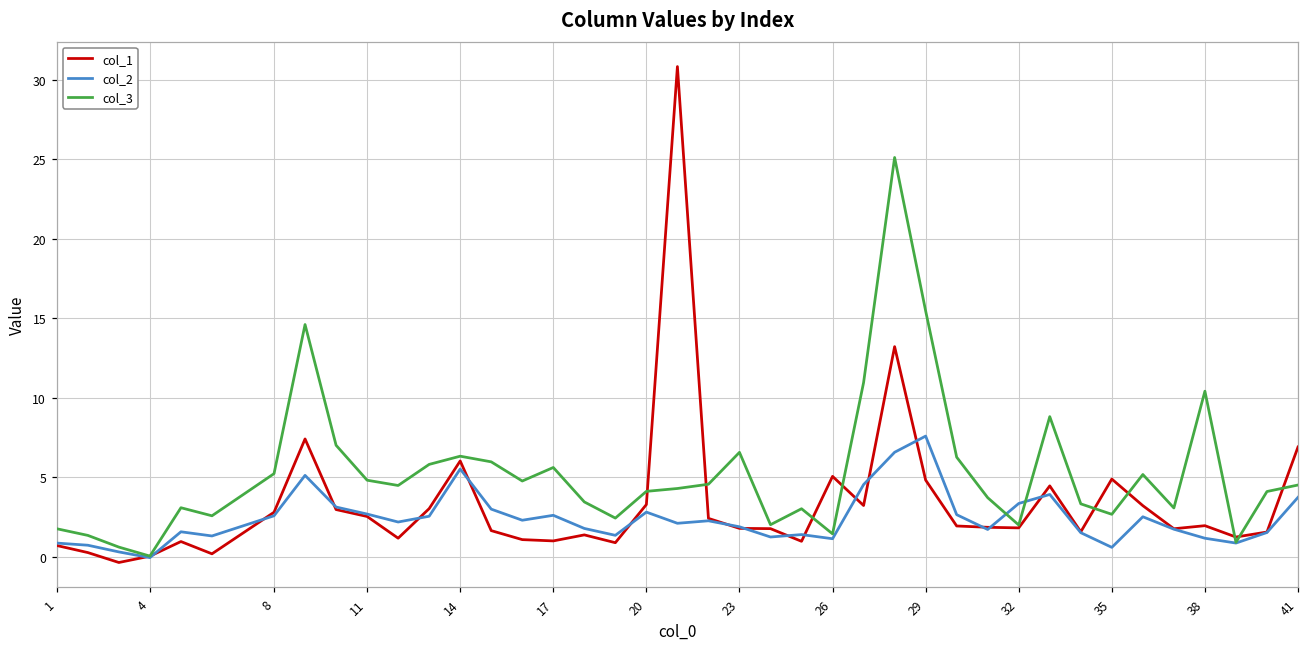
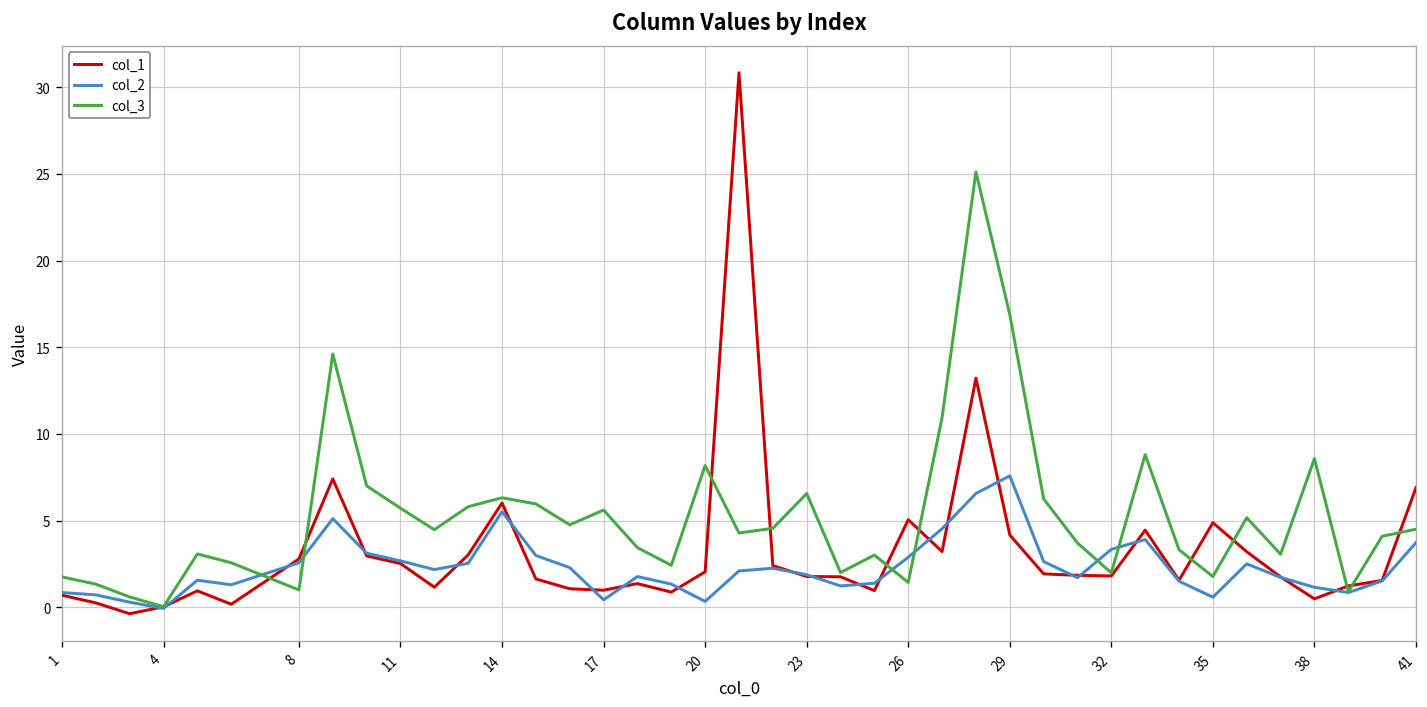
col_3, 8: 5.2 -> 1.0
col_3, 11: 4.8 -> 5.7
col_2, 17: 2.6 -> 0.4
col_1, 20: 3.3 -> 2.0
col_2, 20: 2.8 -> 0.3
col_3, 20: 4.1 -> 8.2
col_2, 26: 1.1 -> 2.9
col_1, 29: 4.8 -> 4.2
col_3, 29: 15.5 -> 16.9
col_3, 35: 2.7 -> 1.8
col_1, 38: 1.9 -> 0.5
col_3, 38: 10.4 -> 8.6
